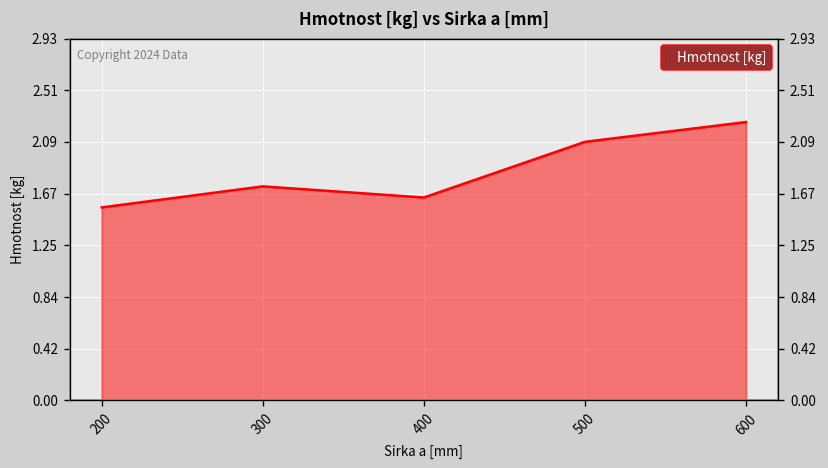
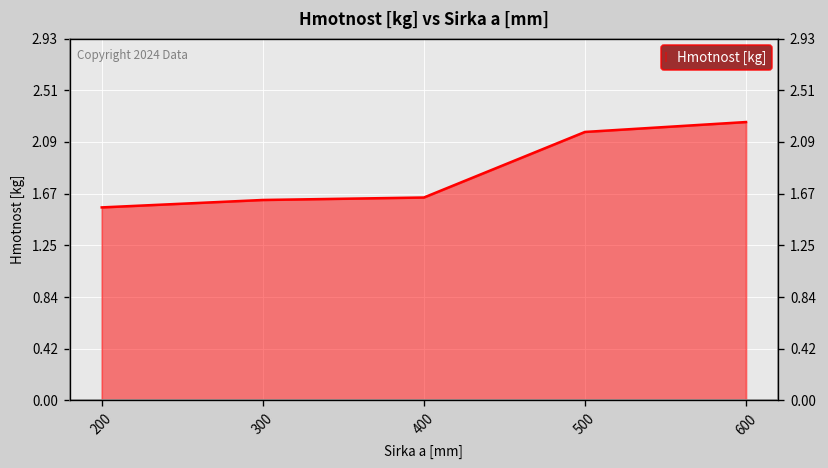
300: 1.73 -> 1.62
500: 2.09 -> 2.17
